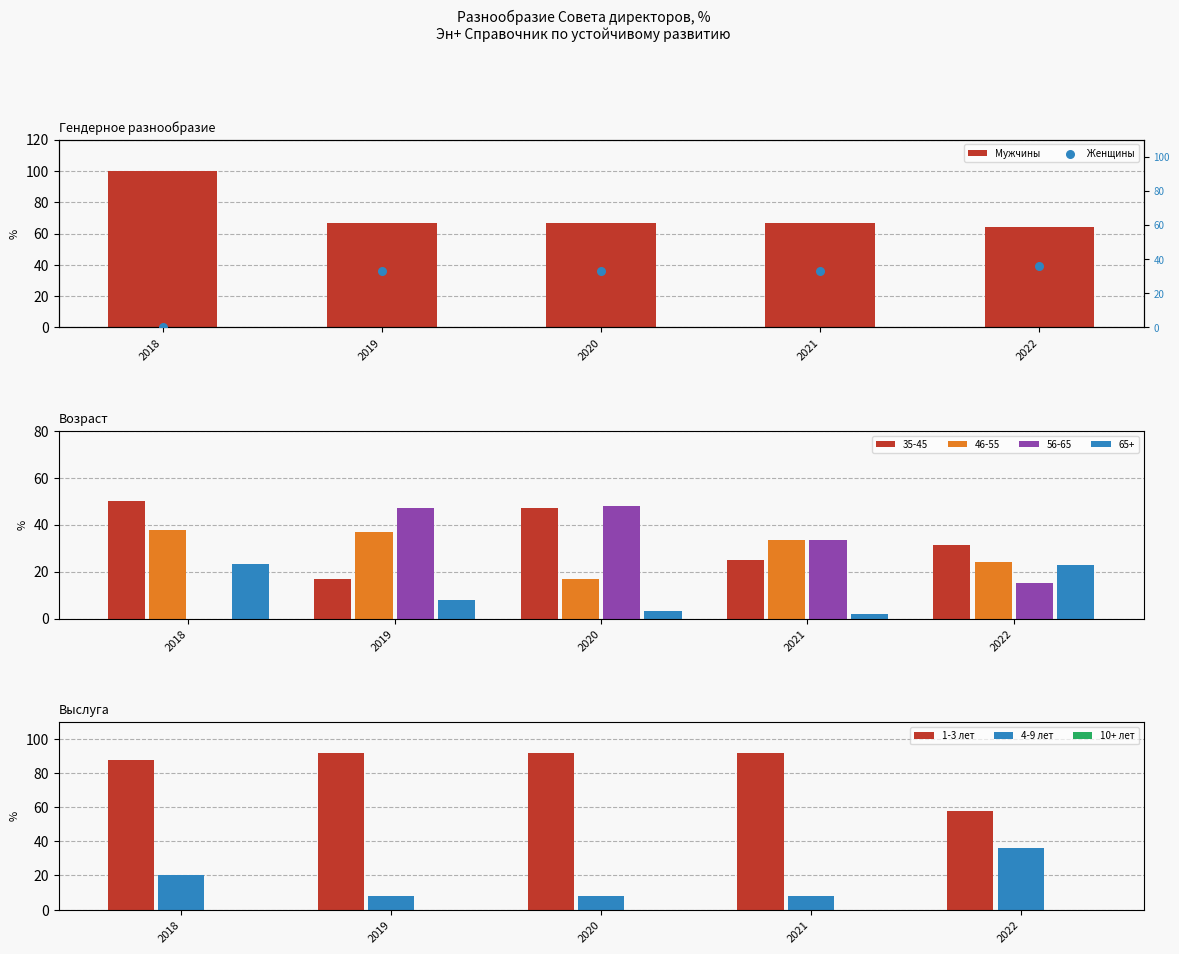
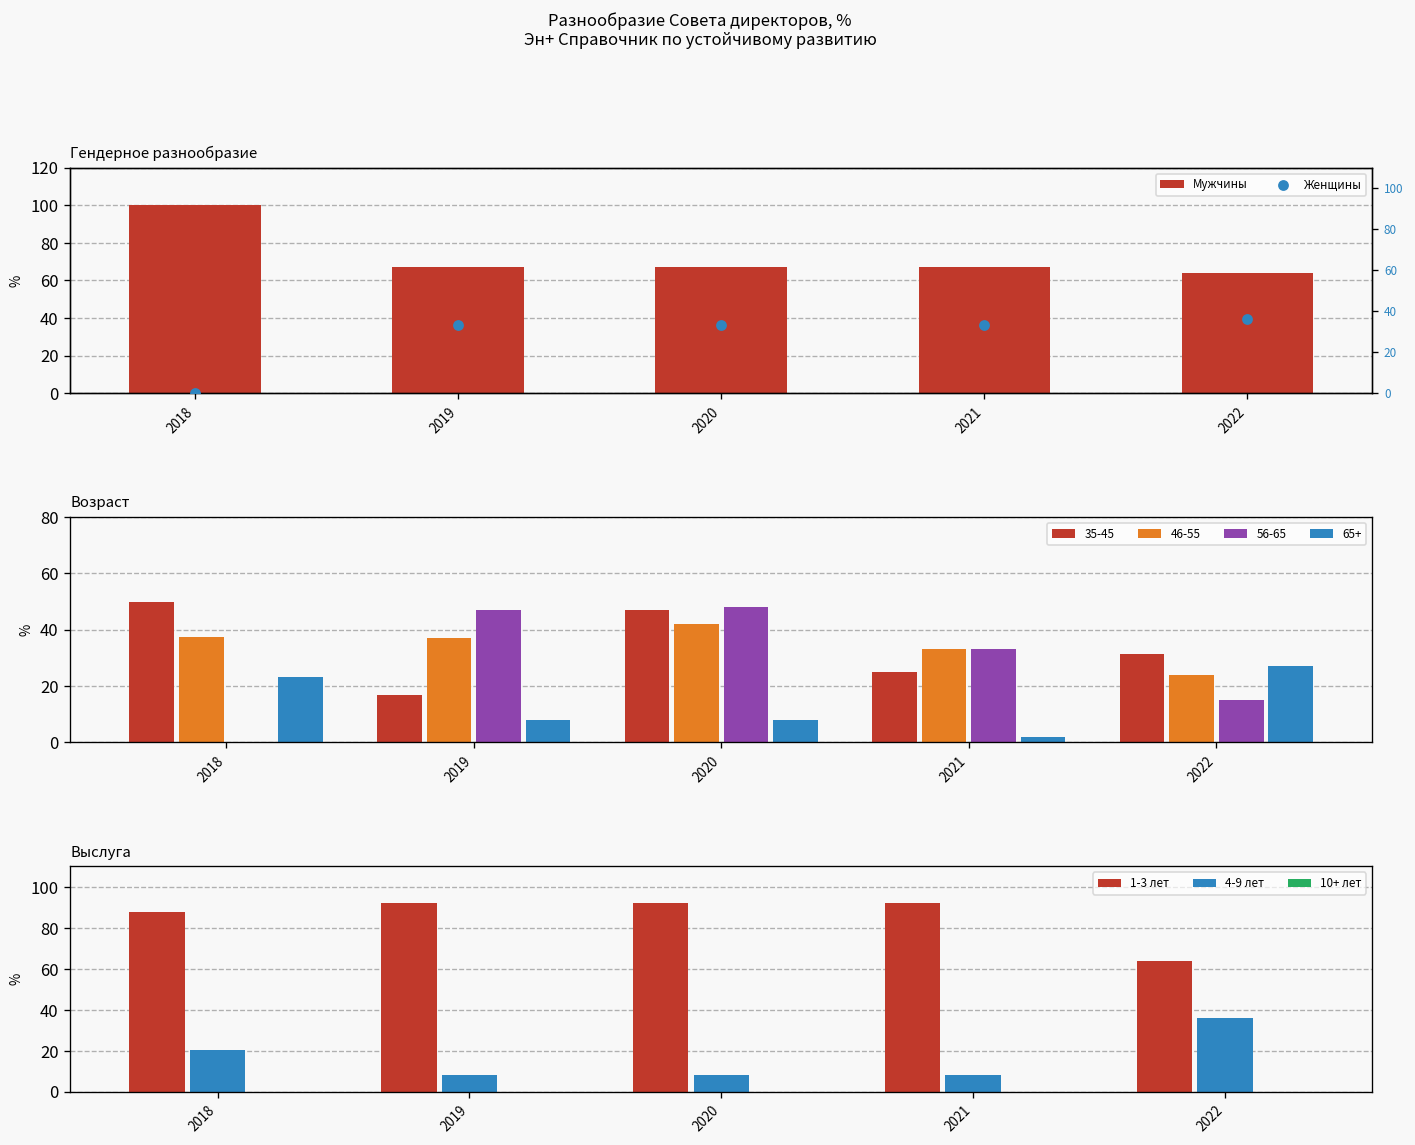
Возраст, 46-55, 2020: 17 -> 42
Возраст, 65+, 2020: 3 -> 8
Возраст, 65+, 2022: 23 -> 27
Выслуга, 1-3 лет, 2022: 58 -> 64
